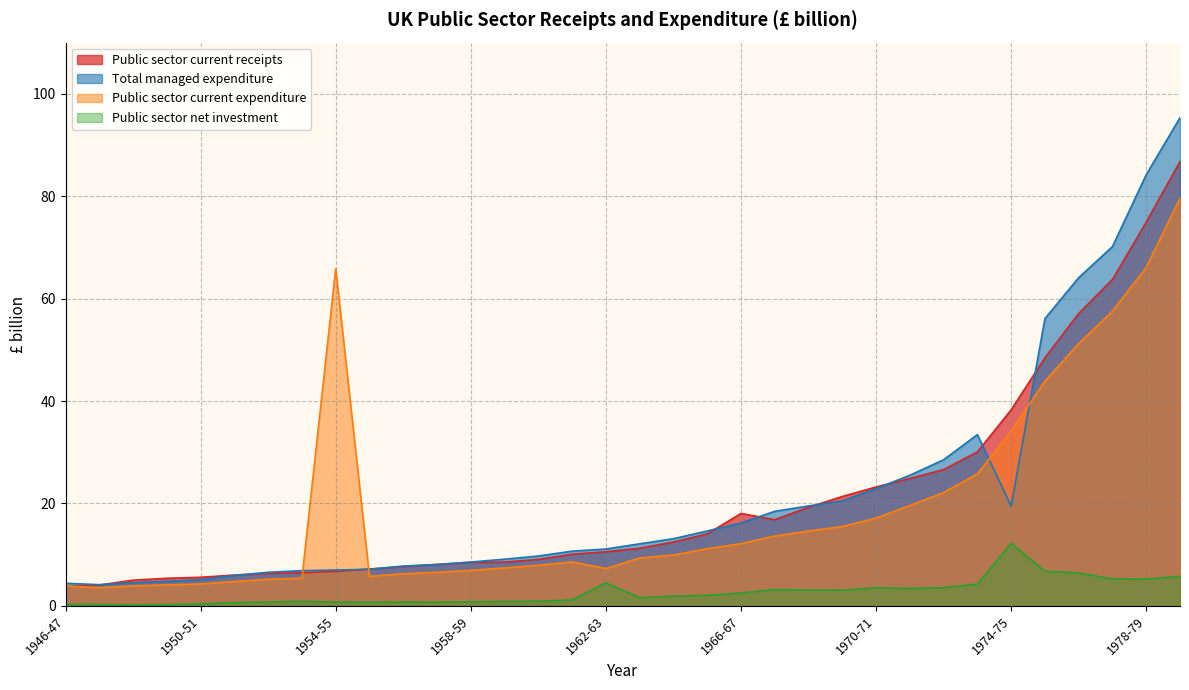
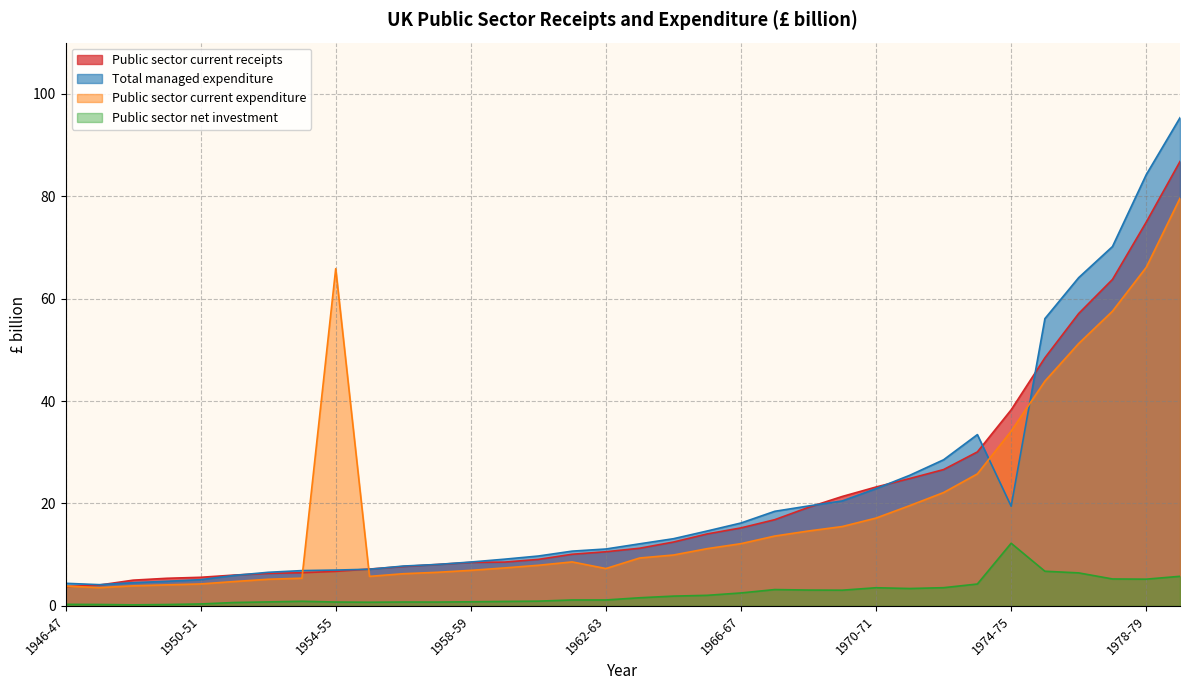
Public sector net investment, 1962-63: 4 -> 1
Public sector current receipts, 1966-67: 18 -> 15
